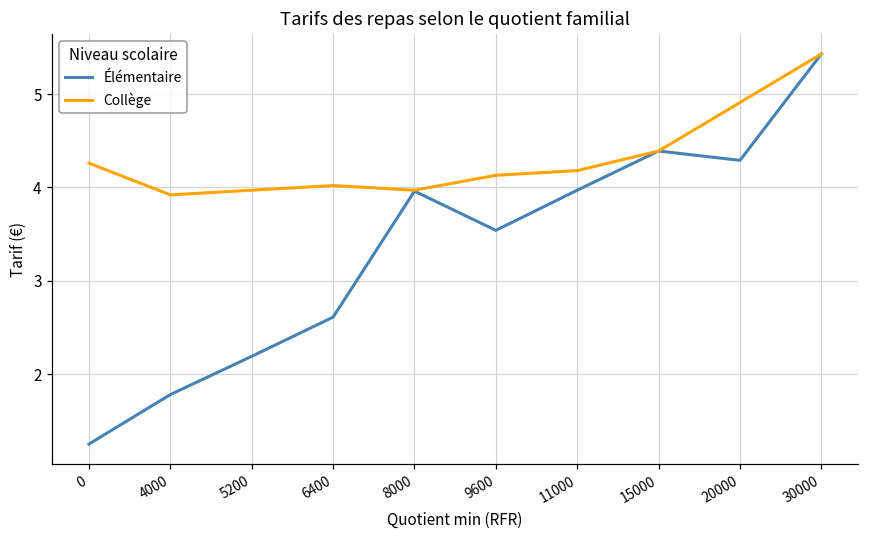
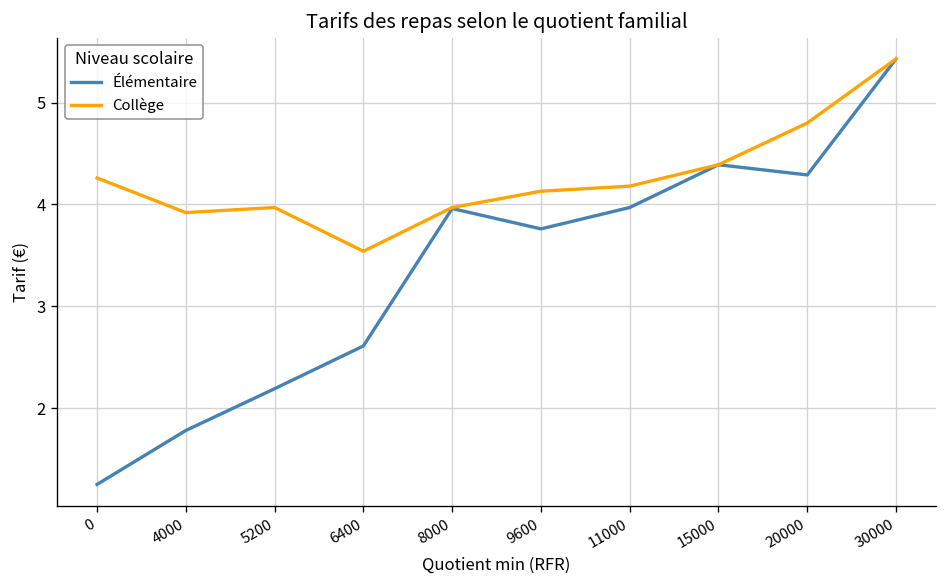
Collège, 6400: 4.0 -> 3.5
Élémentaire, 9600: 3.5 -> 3.8
Collège, 20000: 4.9 -> 4.8
